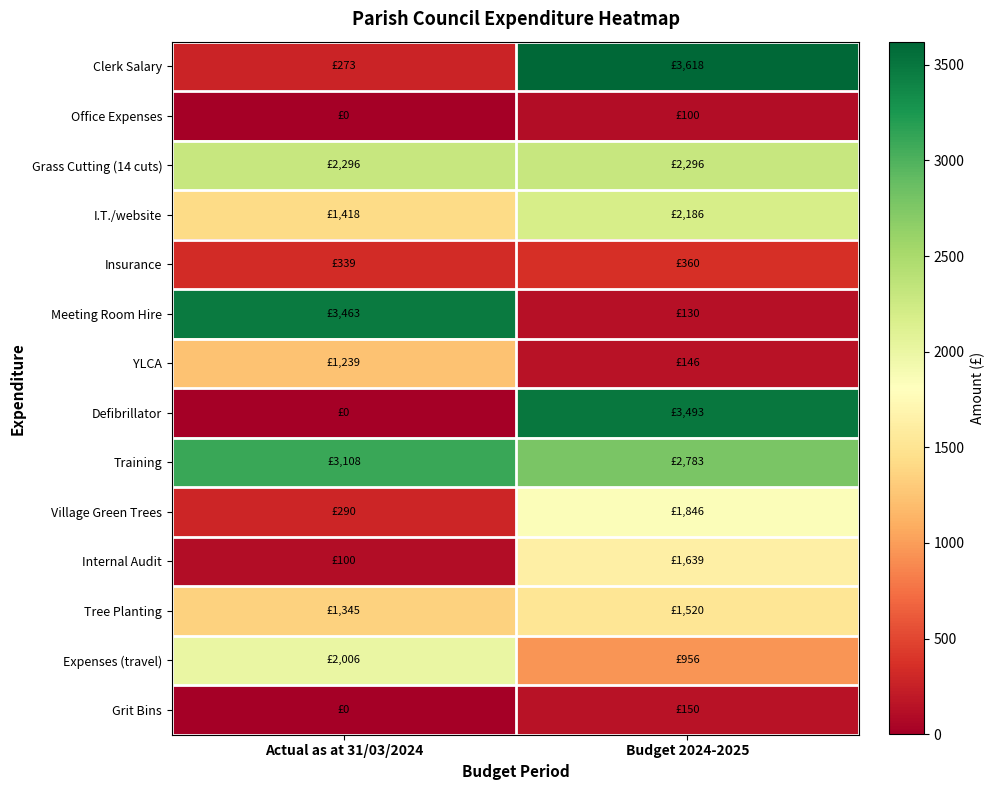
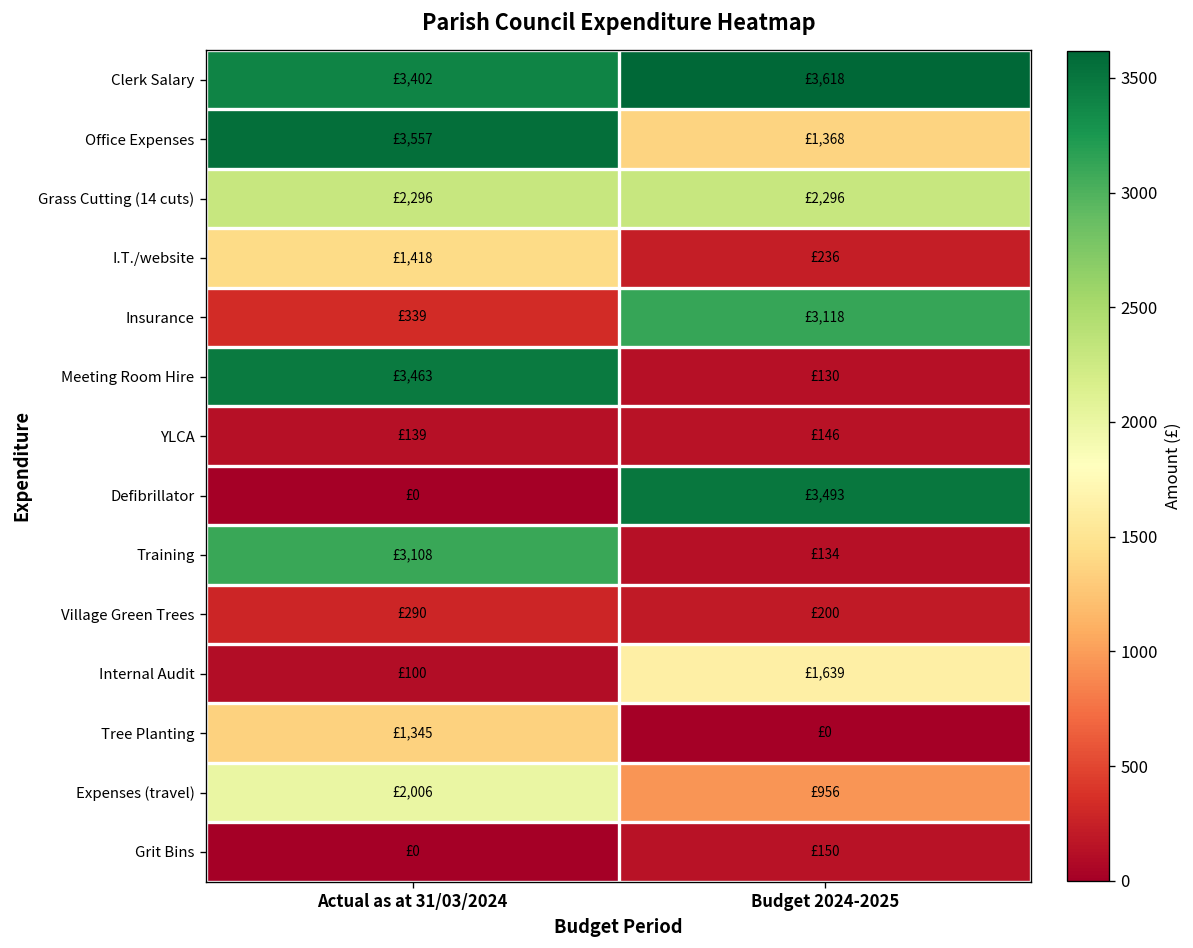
Clerk Salary, Actual as at 31/03/2024: £273 -> £3,402
Office Expenses, Actual as at 31/03/2024: £0 -> £3,557
Office Expenses, Budget 2024-2025: £100 -> £1,368
I.T./website, Budget 2024-2025: £2,186 -> £236
Insurance, Budget 2024-2025: £360 -> £3,118
YLCA, Actual as at 31/03/2024: £1,239 -> £139
Training, Budget 2024-2025: £2,783 -> £134
Village Green Trees, Budget 2024-2025: £1,846 -> £200
Tree Planting, Budget 2024-2025: £1,520 -> £0
